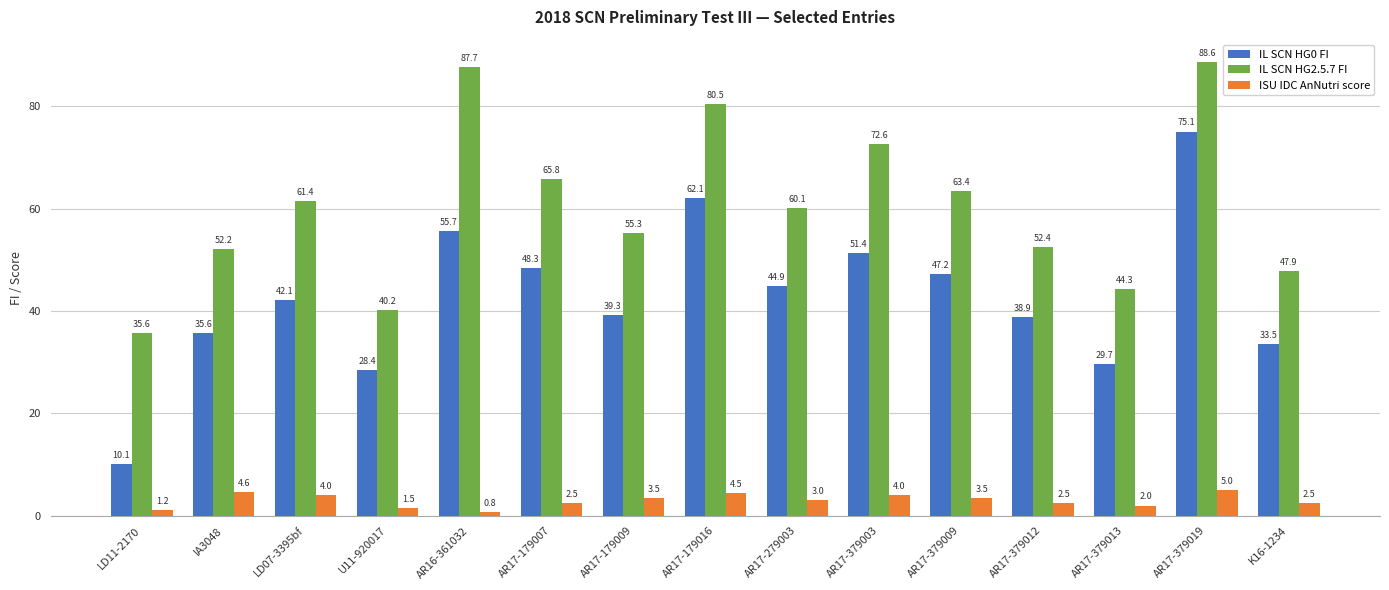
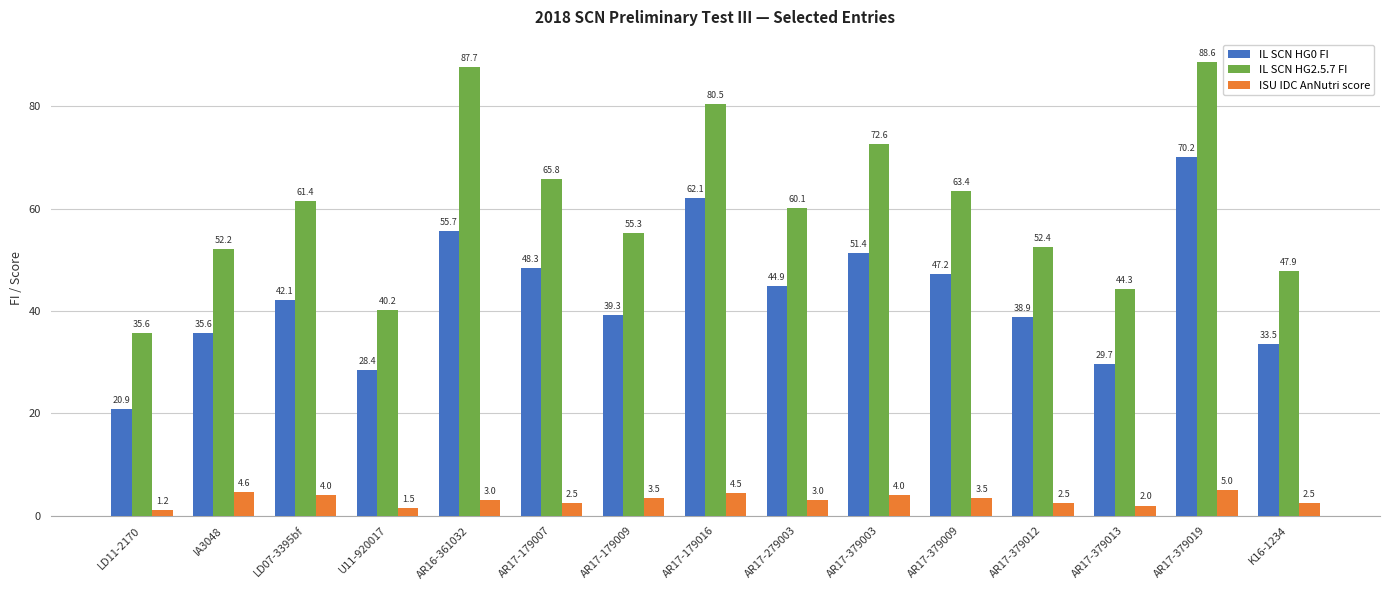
IL SCN HG0 FI, LD11-2170: 10.1 -> 20.9
ISU IDC AnNutri score, AR16-361032: 0.8 -> 3.0
IL SCN HG0 FI, AR17-379019: 75.1 -> 70.2
